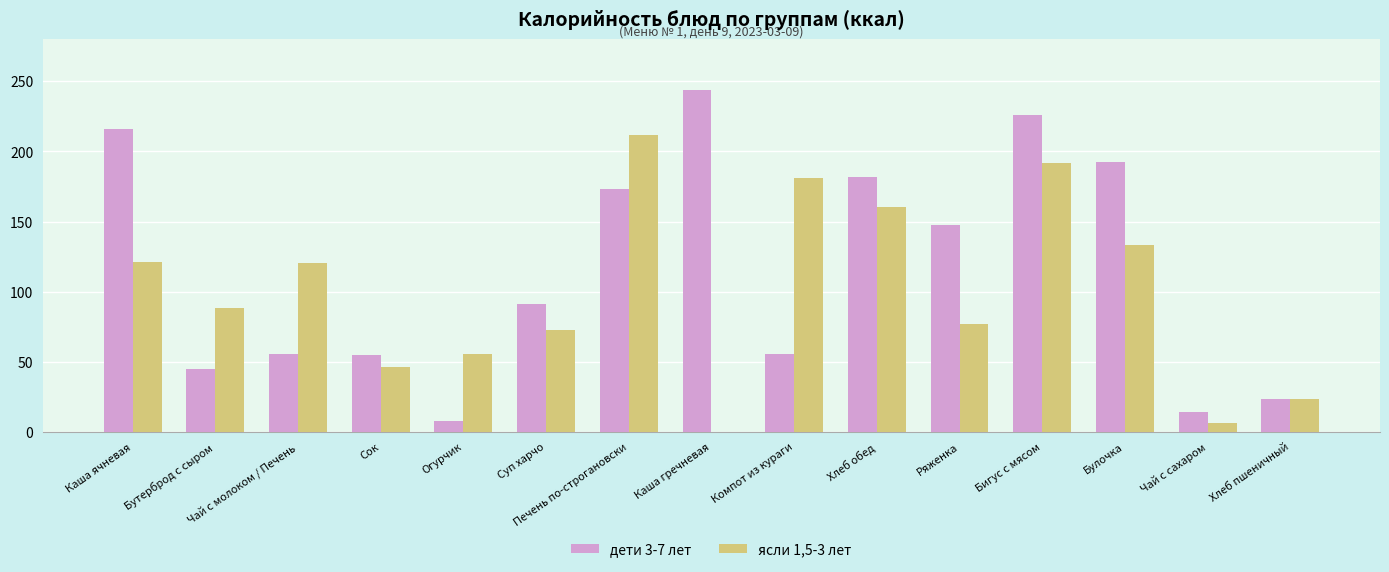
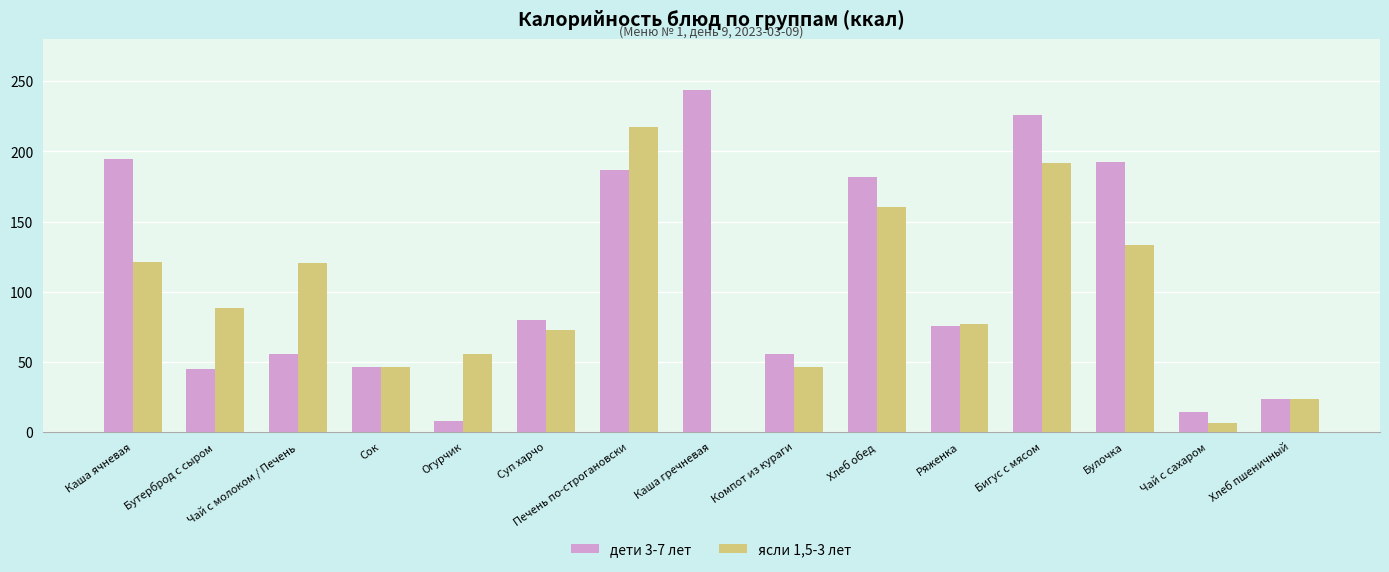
дети 3-7 лет, Каша ячневая: 216 -> 195
дети 3-7 лет, Сок: 55 -> 46
дети 3-7 лет, Суп харчо: 91 -> 80
дети 3-7 лет, Печень по-строгановски: 173 -> 187
ясли 1,5-3 лет, Печень по-строгановски: 211 -> 217
ясли 1,5-3 лет, Компот из кураги: 181 -> 47
дети 3-7 лет, Ряженка: 148 -> 76
